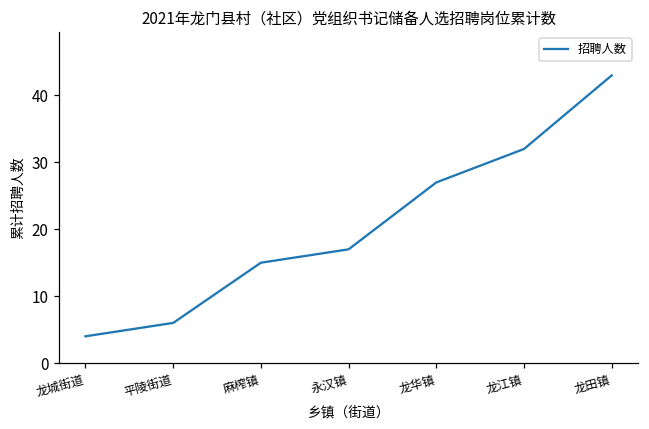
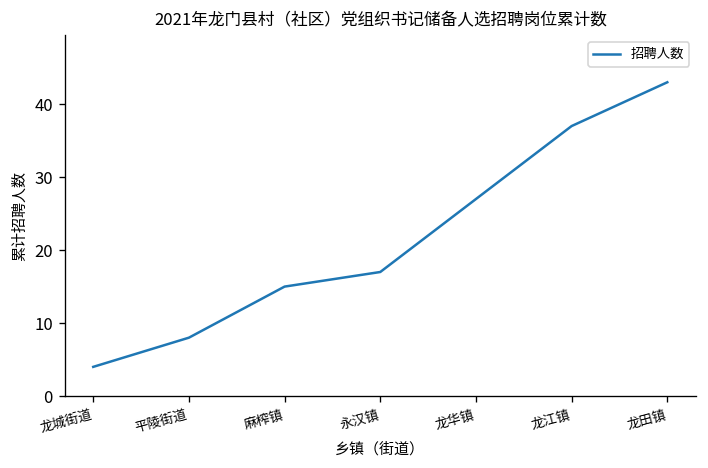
平陵街道: 6 -> 8
龙江镇: 32 -> 37
